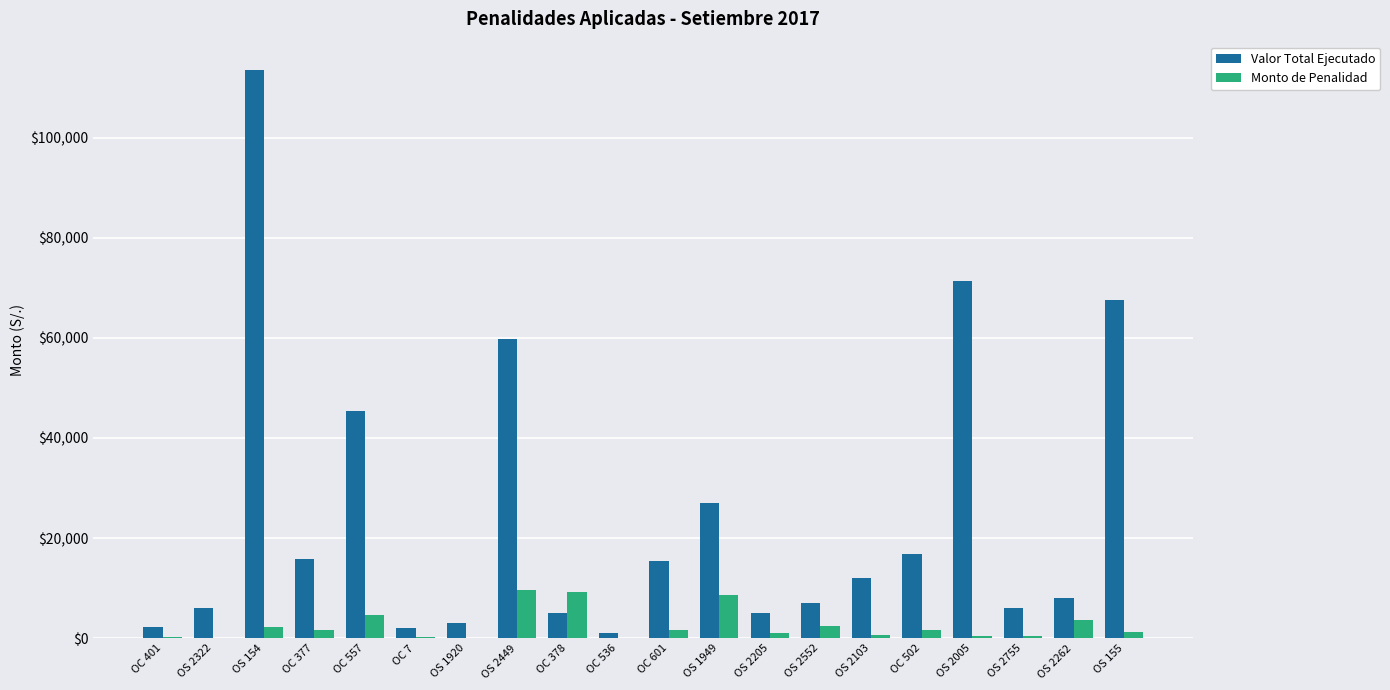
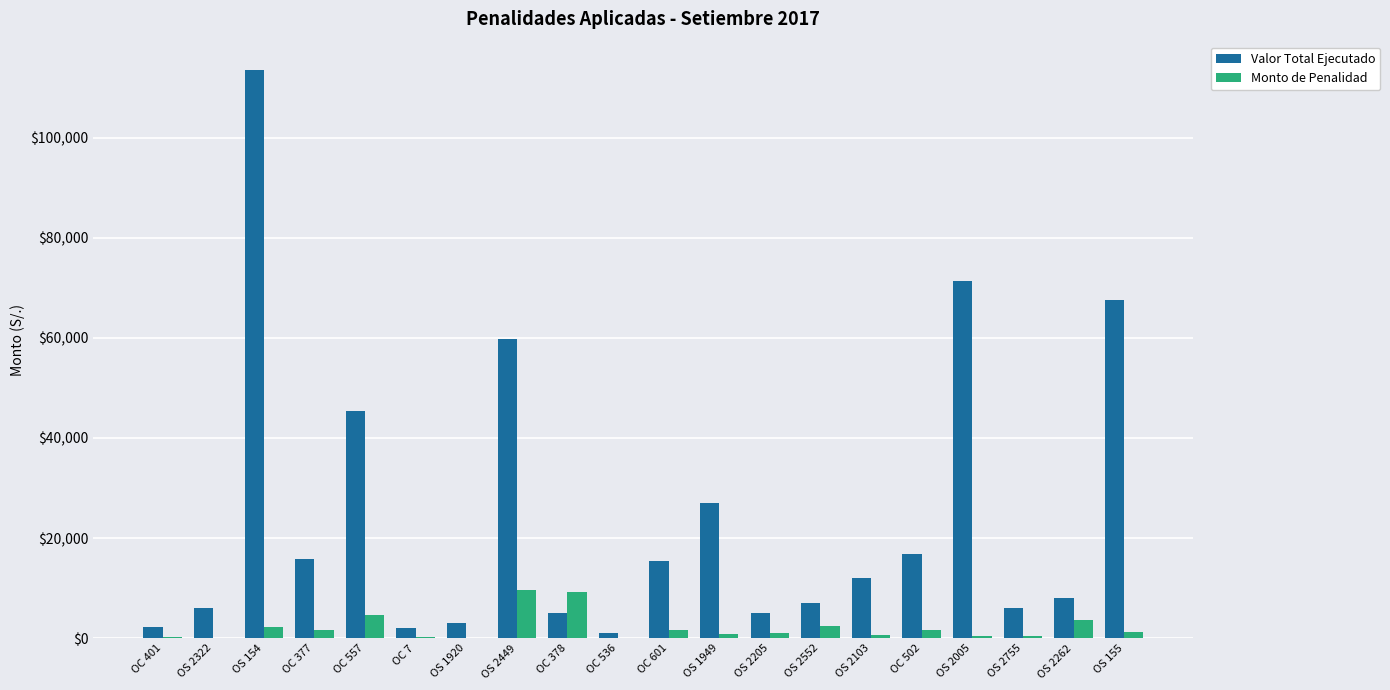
Monto de Penalidad, OS 1949: $9,000 -> $1,000
